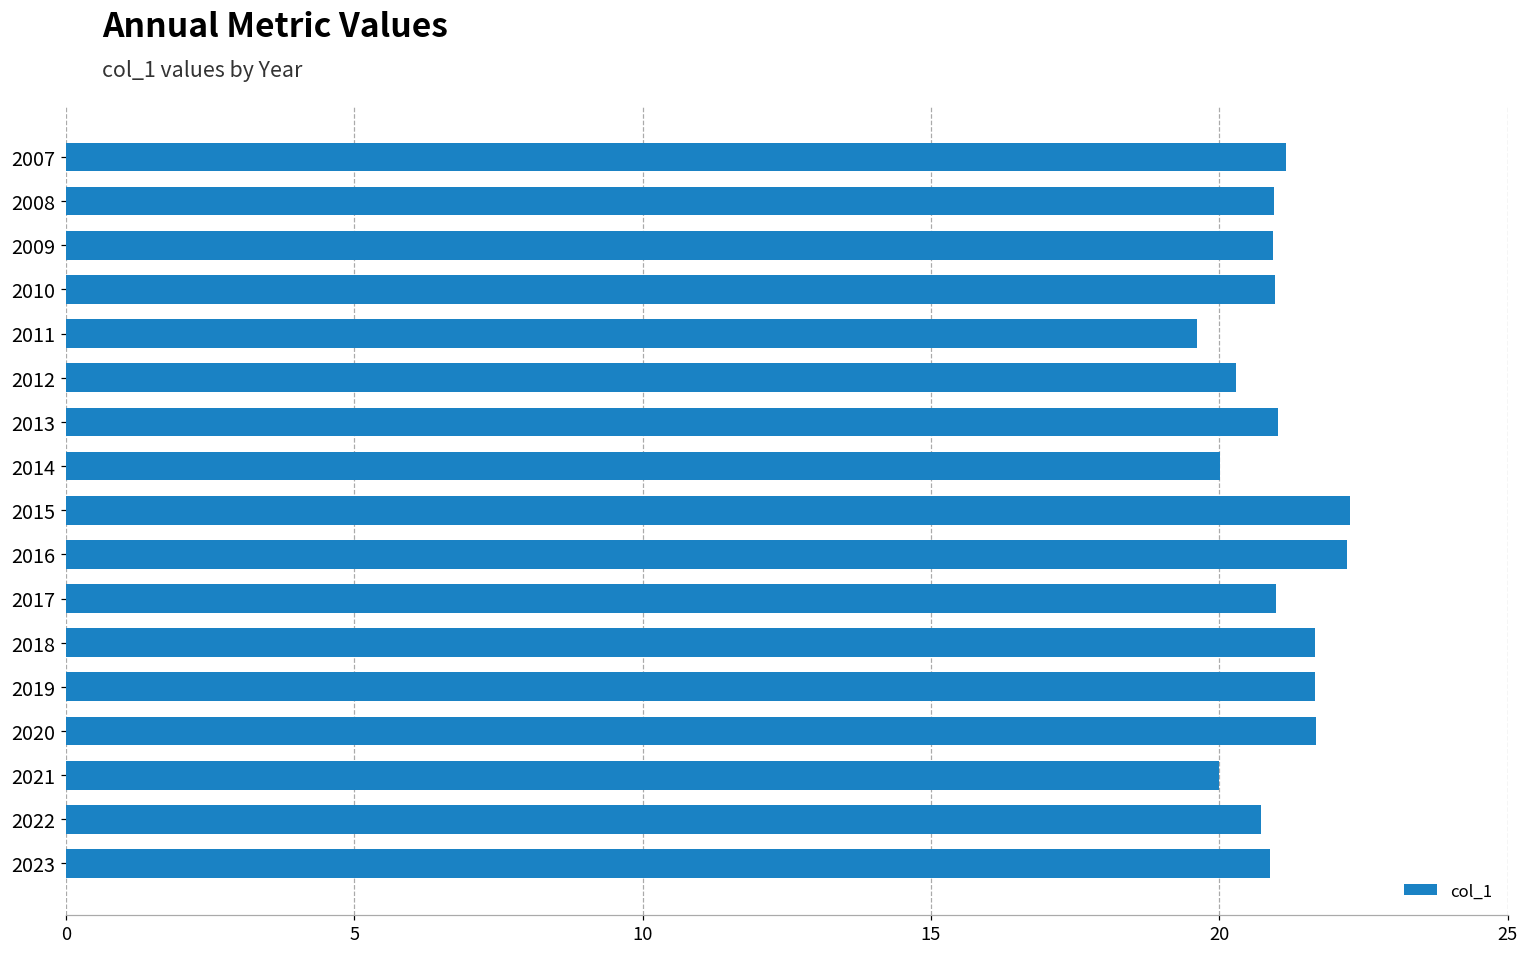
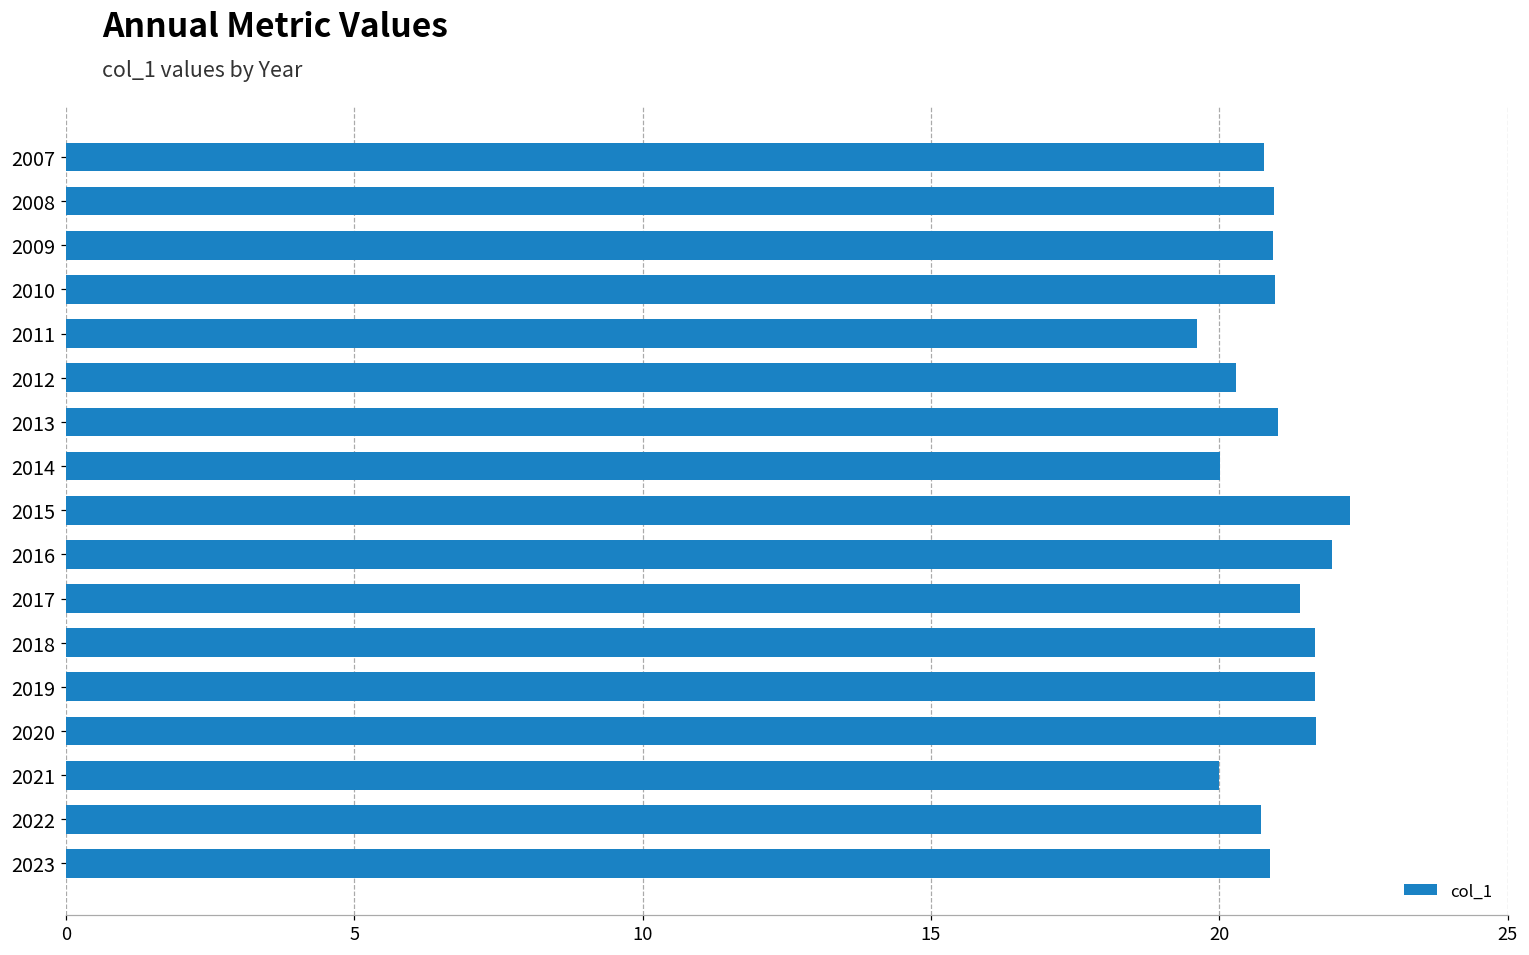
2007: 21.2 -> 20.8
2016: 22.2 -> 21.9
2017: 21.0 -> 21.4
